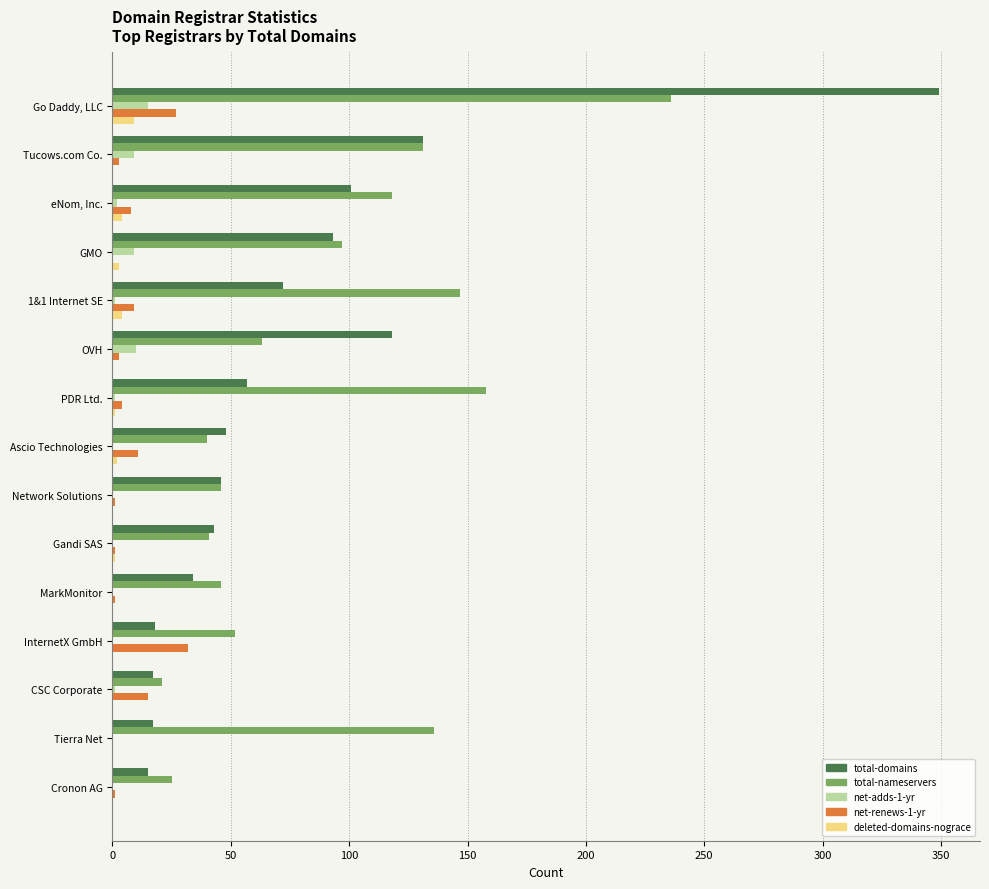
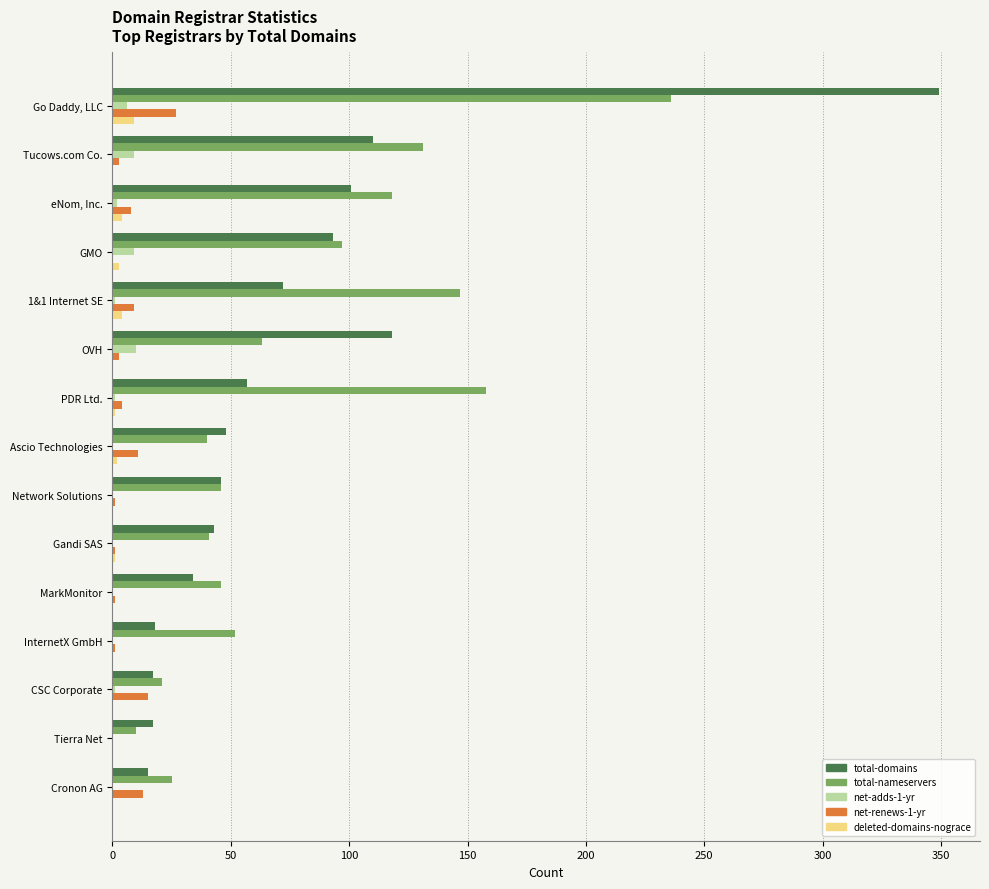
net-adds-1-yr, Go Daddy, LLC: 15 -> 6
total-domains, Tucows.com Co.: 131 -> 110
net-renews-1-yr, InternetX GmbH: 32 -> 1
total-nameservers, Tierra Net: 136 -> 10
net-renews-1-yr, Cronon AG: 1 -> 13
